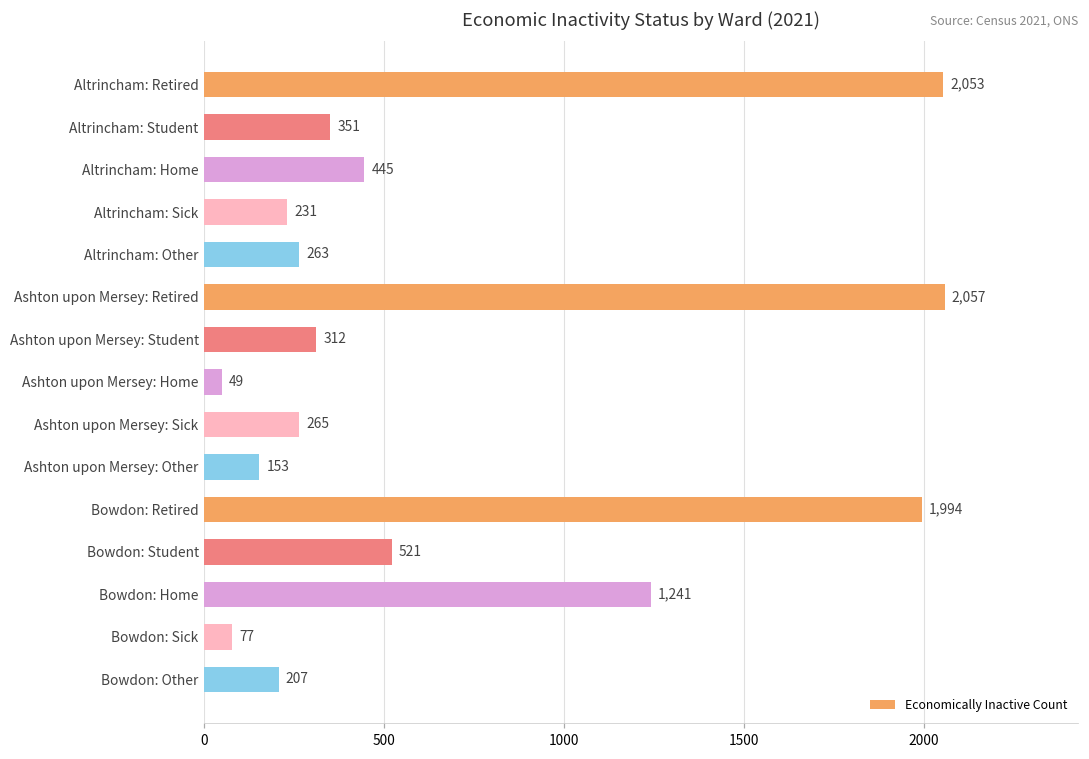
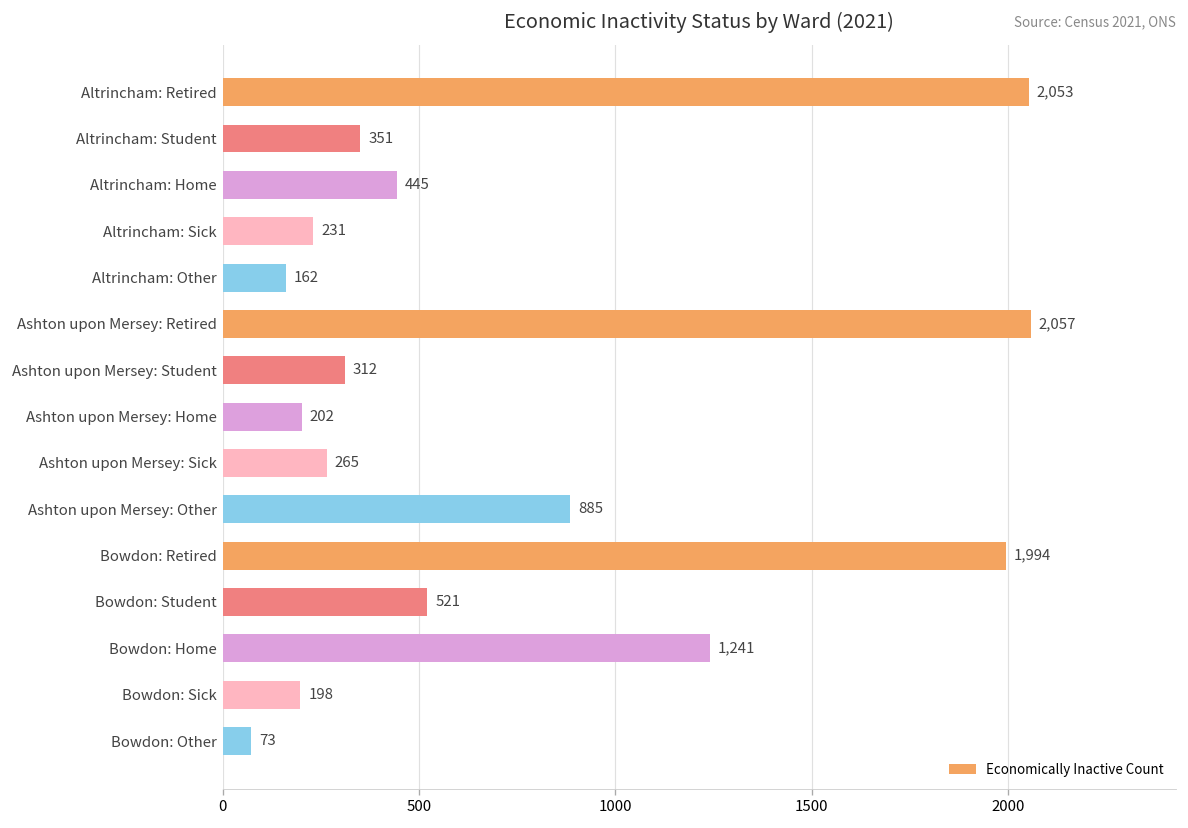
Altrincham: Other: 263 -> 162
Ashton upon Mersey: Home: 49 -> 202
Ashton upon Mersey: Other: 153 -> 885
Bowdon: Sick: 77 -> 198
Bowdon: Other: 207 -> 73
